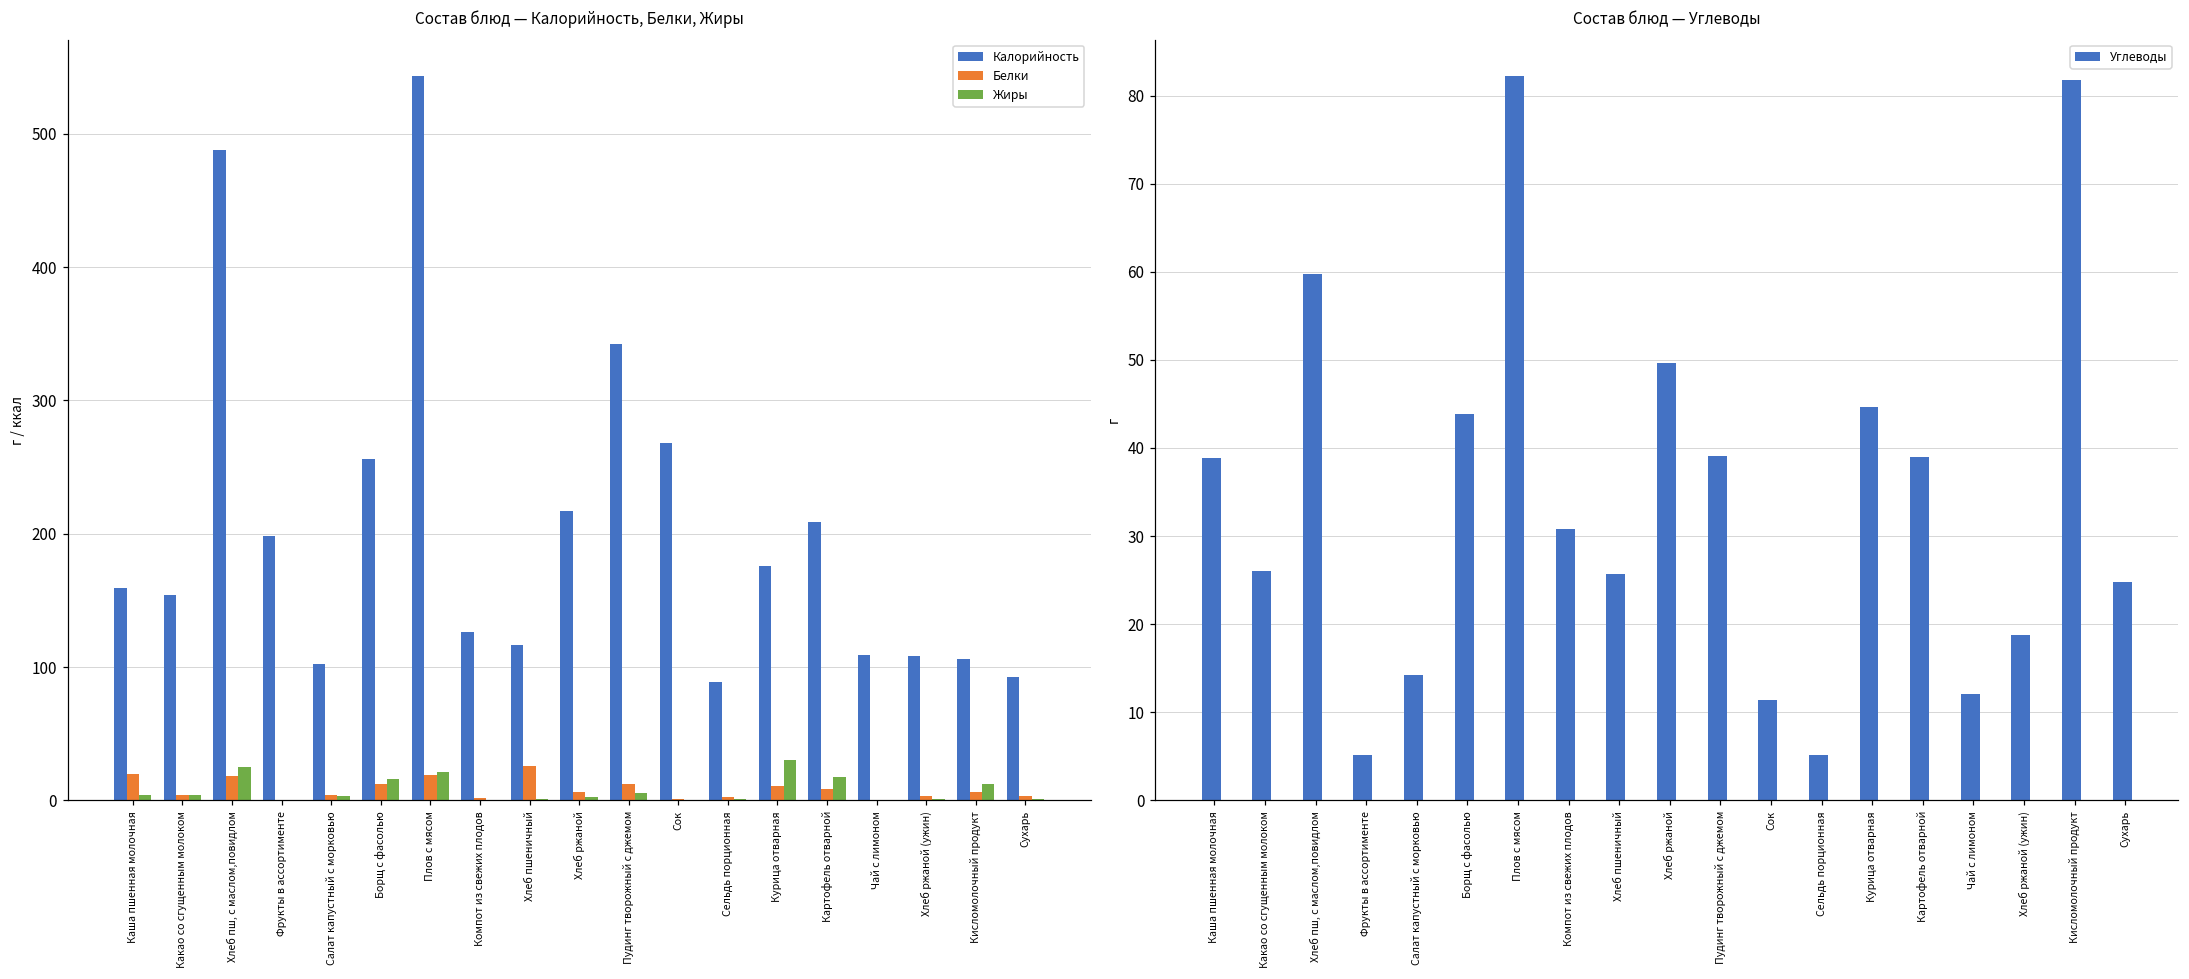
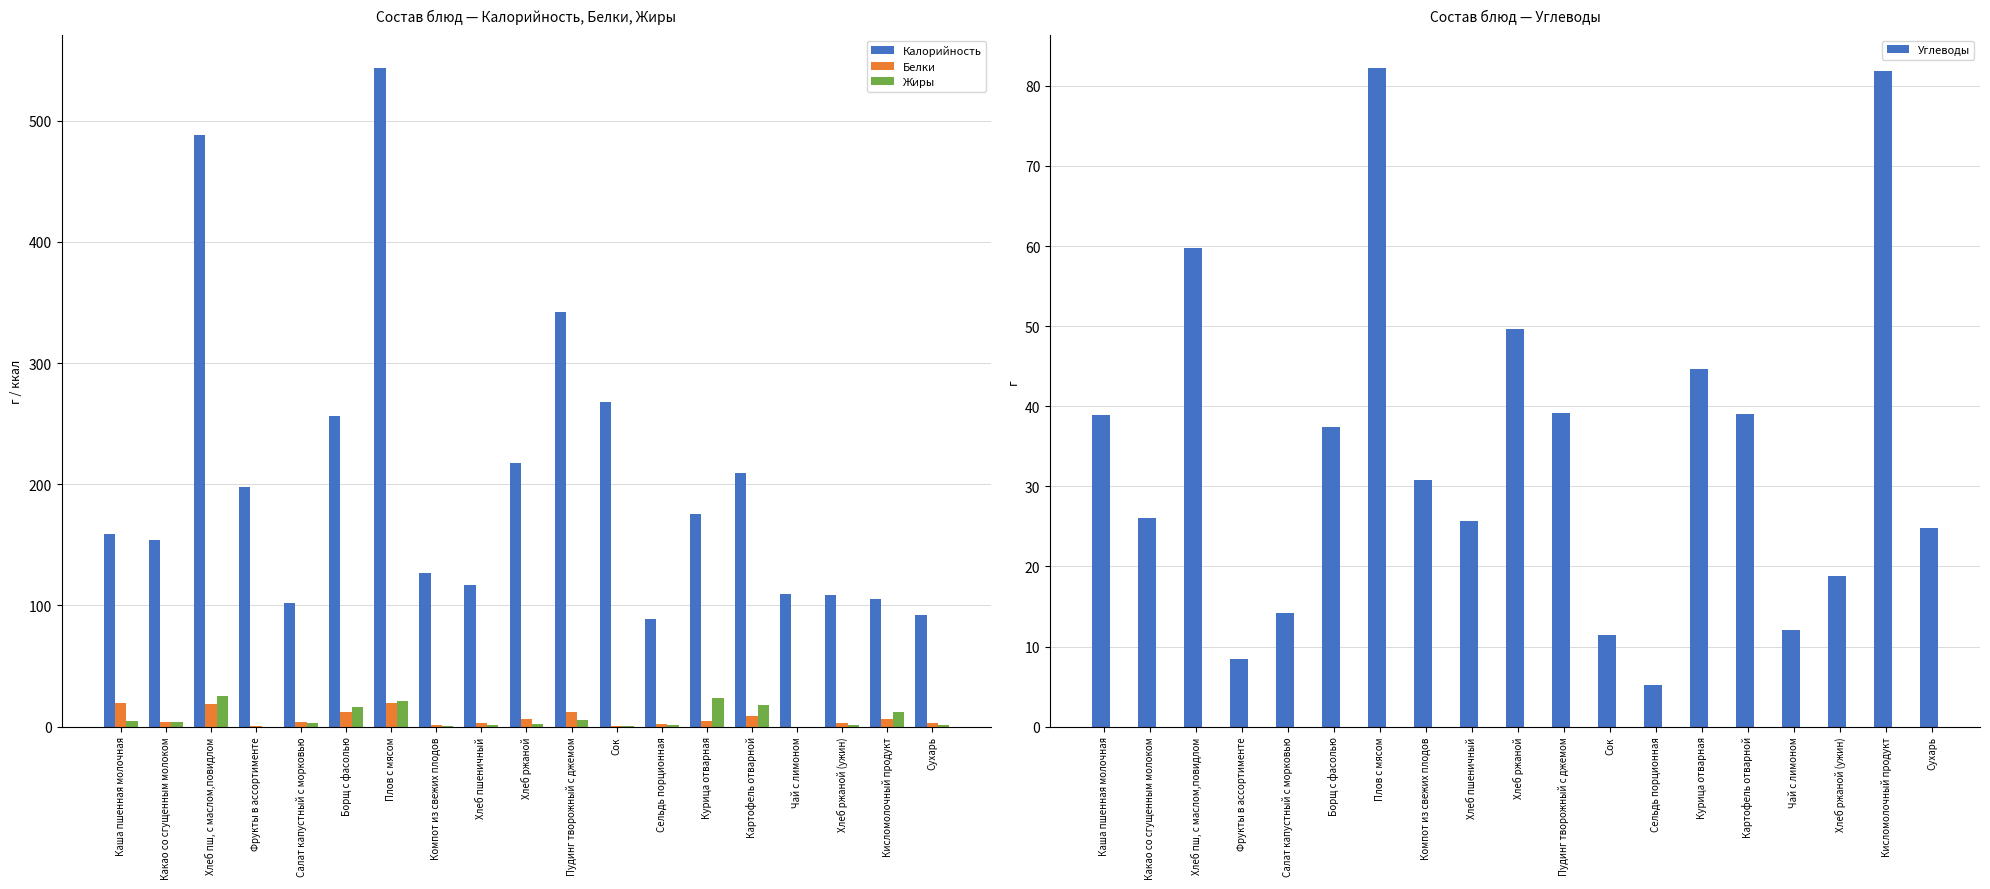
Состав блюд — Калорийность, Белки, Жиры, Белки, Хлеб пшеничный: 26 -> 3
Состав блюд — Калорийность, Белки, Жиры, Белки, Курица отварная: 11 -> 5
Состав блюд — Калорийность, Белки, Жиры, Жиры, Курица отварная: 30 -> 23
Состав блюд — Углеводы, Фрукты в ассортименте: 5 -> 8
Состав блюд — Углеводы, Борщ с фасолью: 44 -> 37
